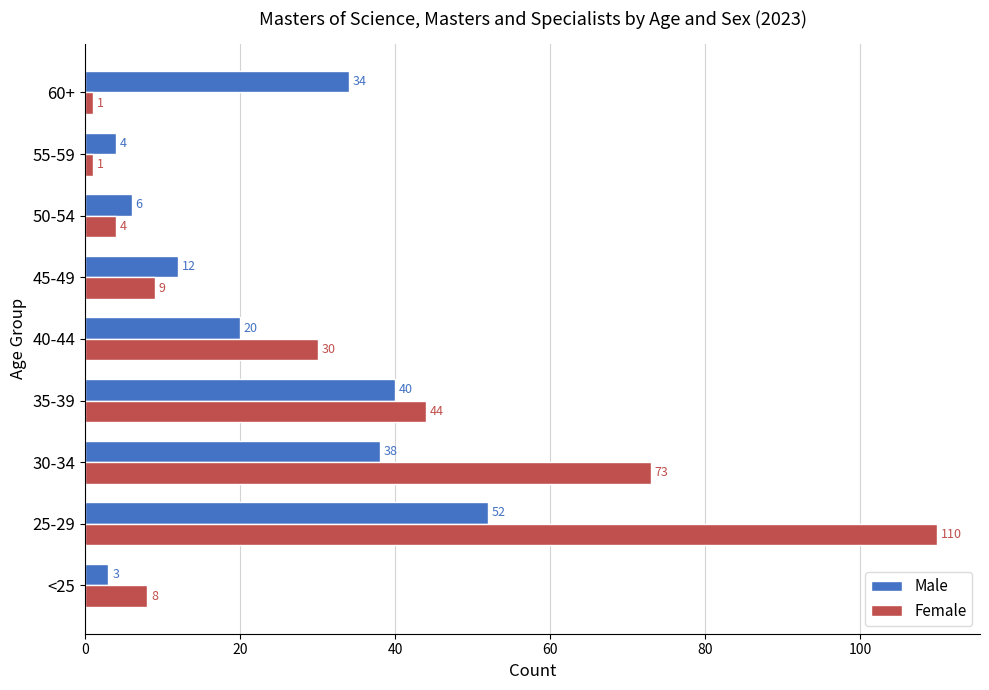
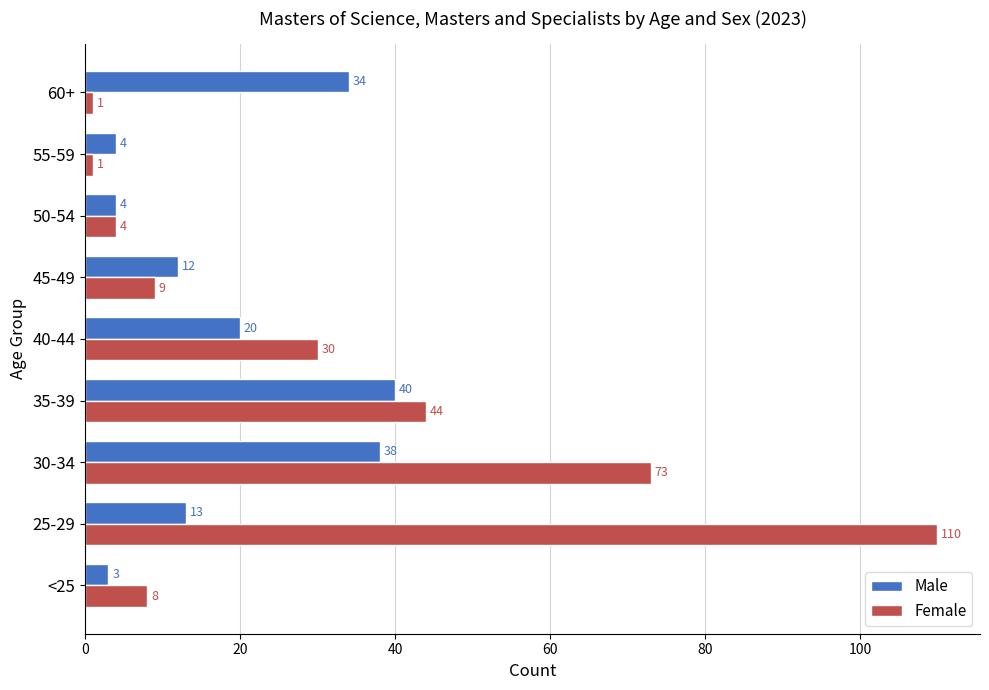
Male, 50-54: 6 -> 4
Male, 25-29: 52 -> 13
